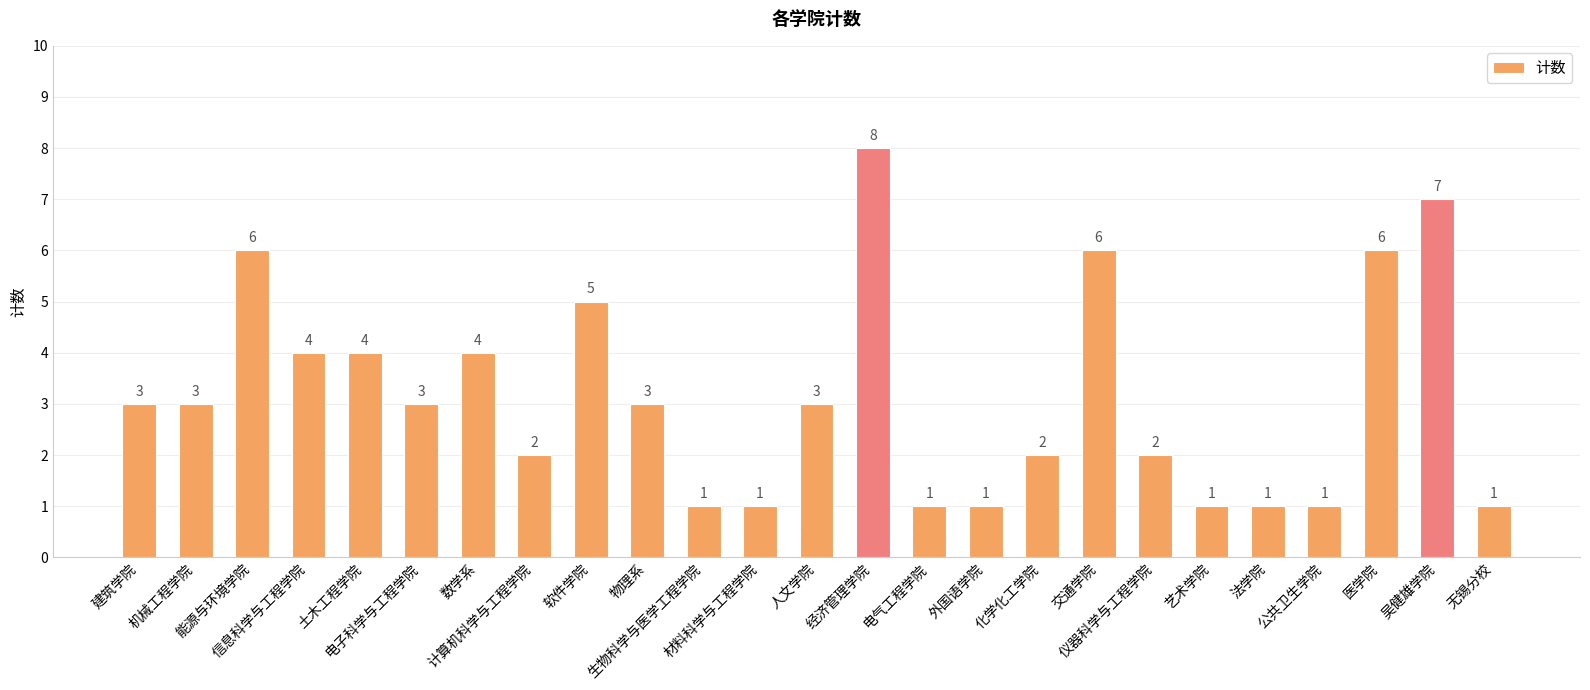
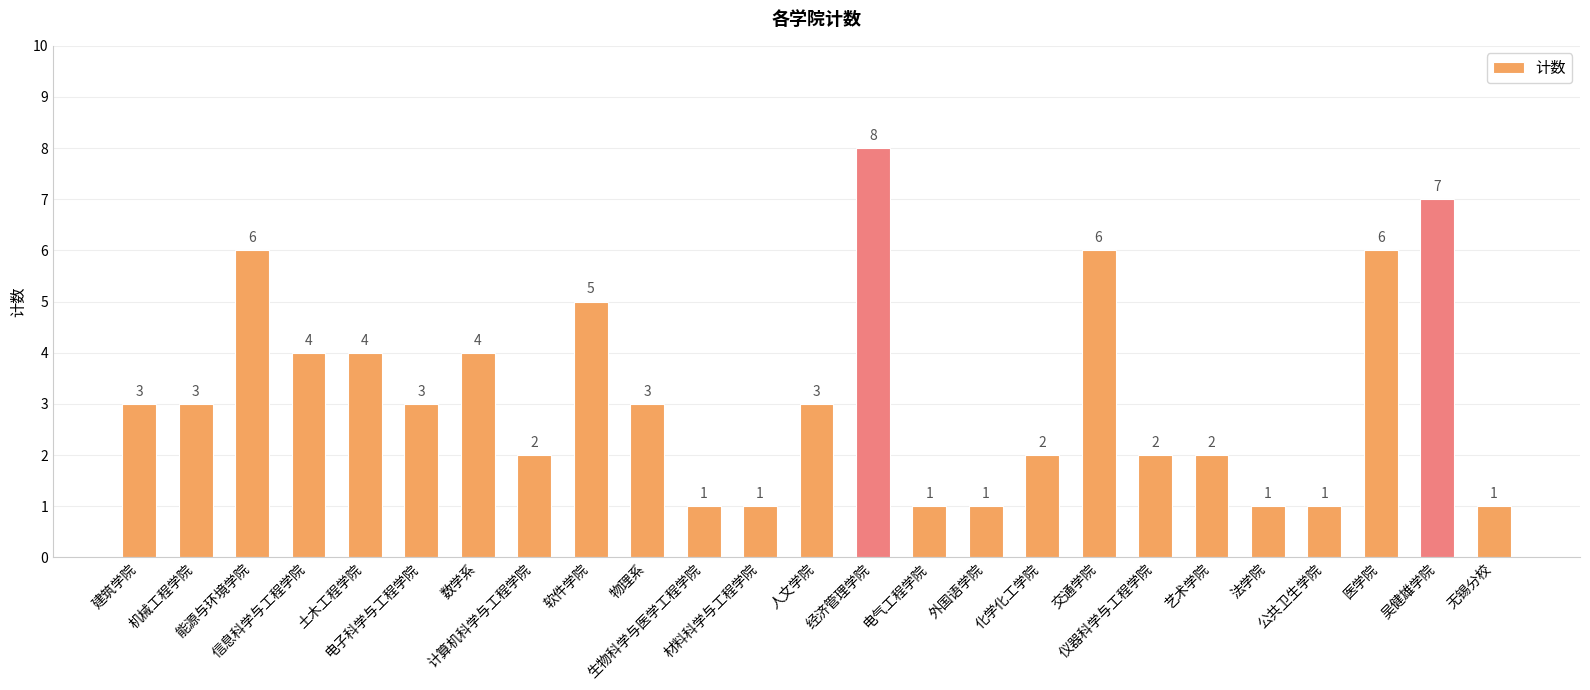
艺术学院: 1 -> 2
